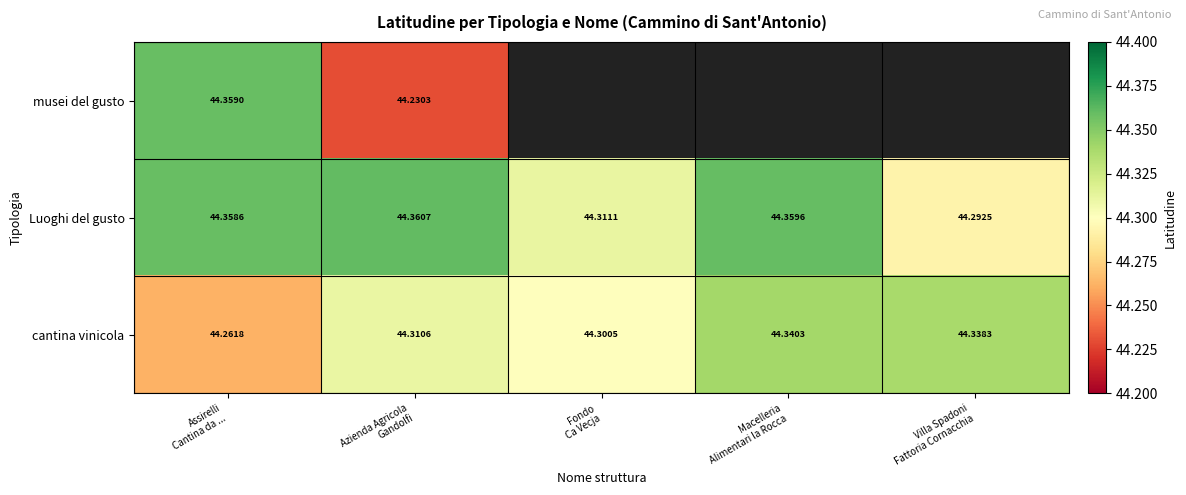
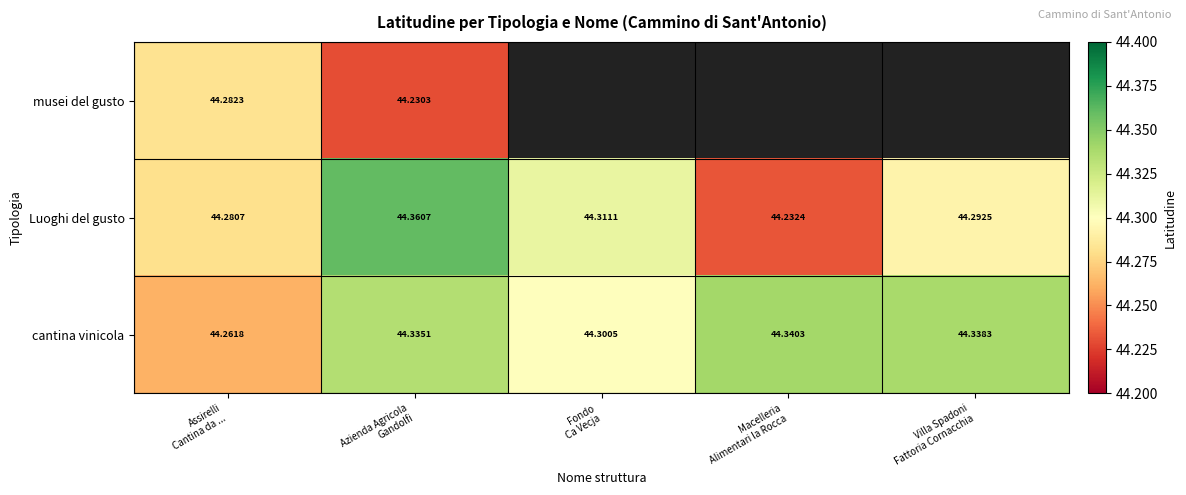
musei del gusto, Assirelli Cantina da ...: 44.3590 -> 44.2823
Luoghi del gusto, Assirelli Cantina da ...: 44.3586 -> 44.2807
Luoghi del gusto, Macelleria Alimentari la Rocca: 44.3596 -> 44.2324
cantina vinicola, Azienda Agricola Gandolfi: 44.3106 -> 44.3351
